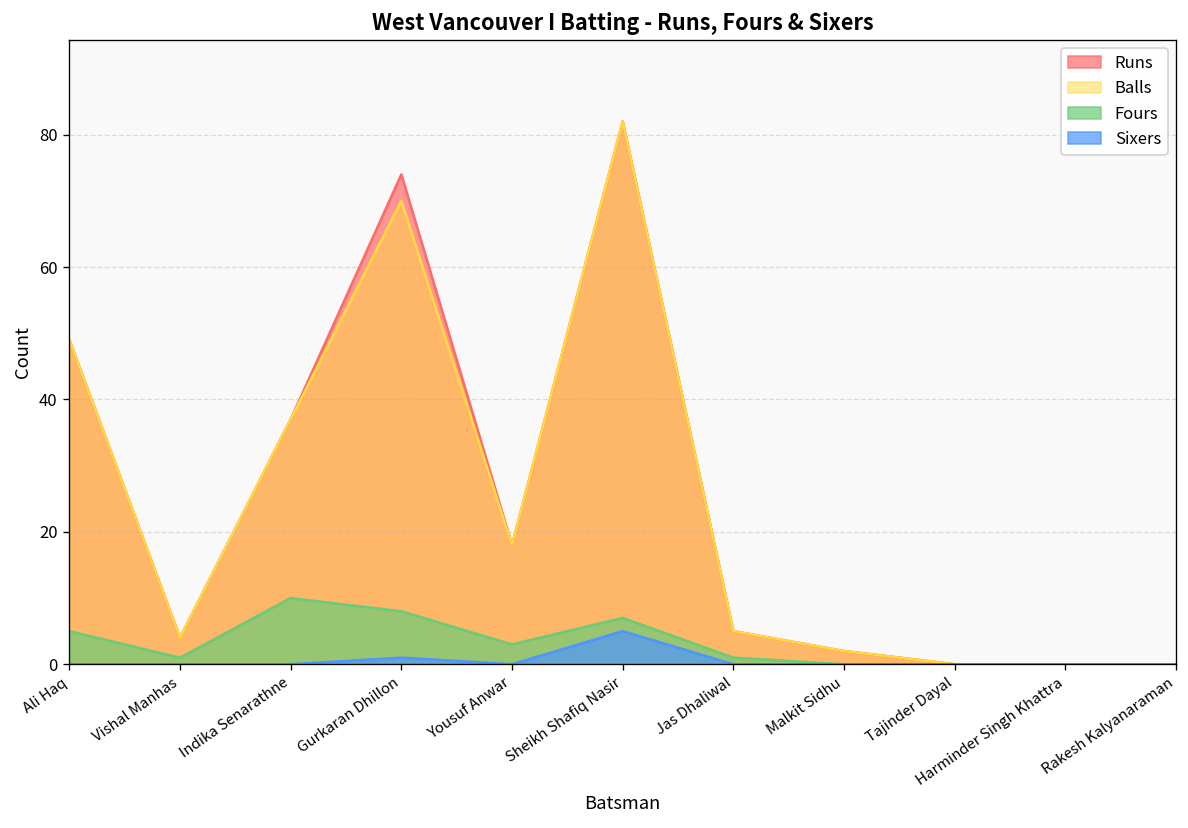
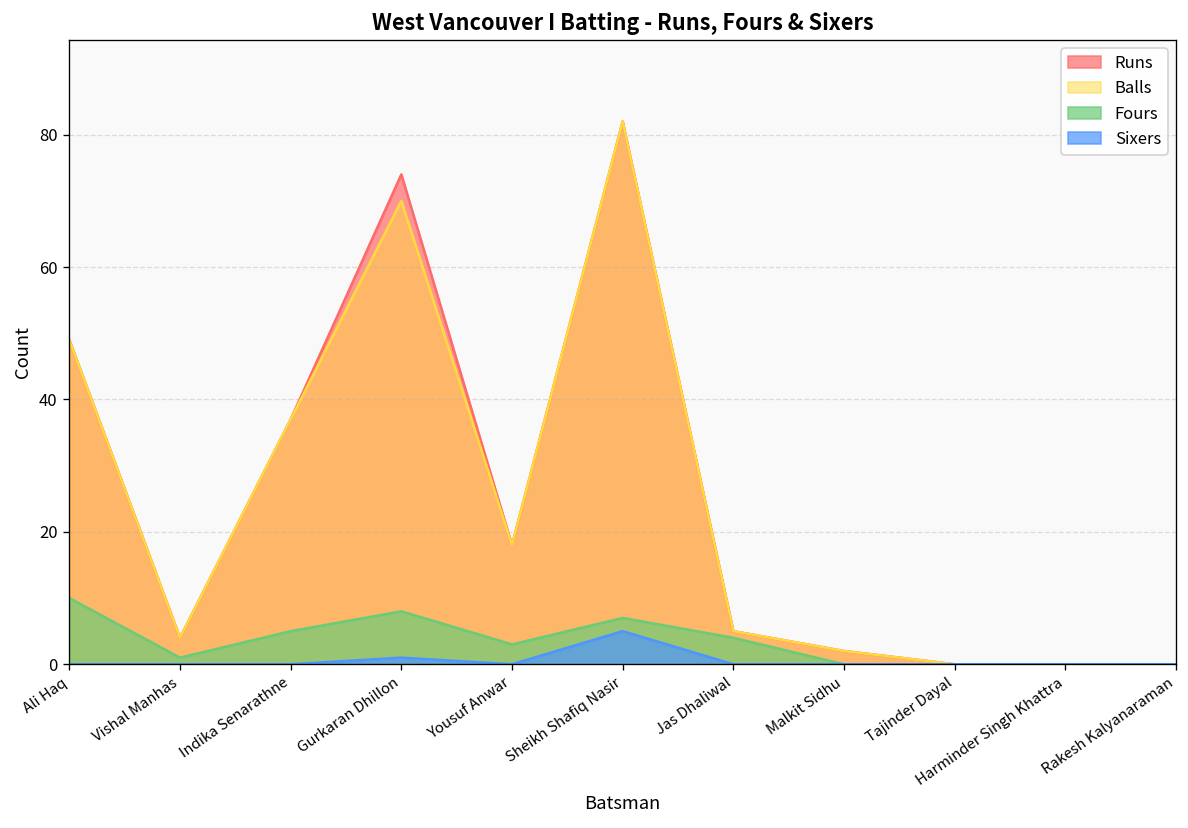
Fours, Ali Haq: 5 -> 10
Fours, Indika Senarathne: 10 -> 5
Fours, Jas Dhaliwal: 1 -> 4
